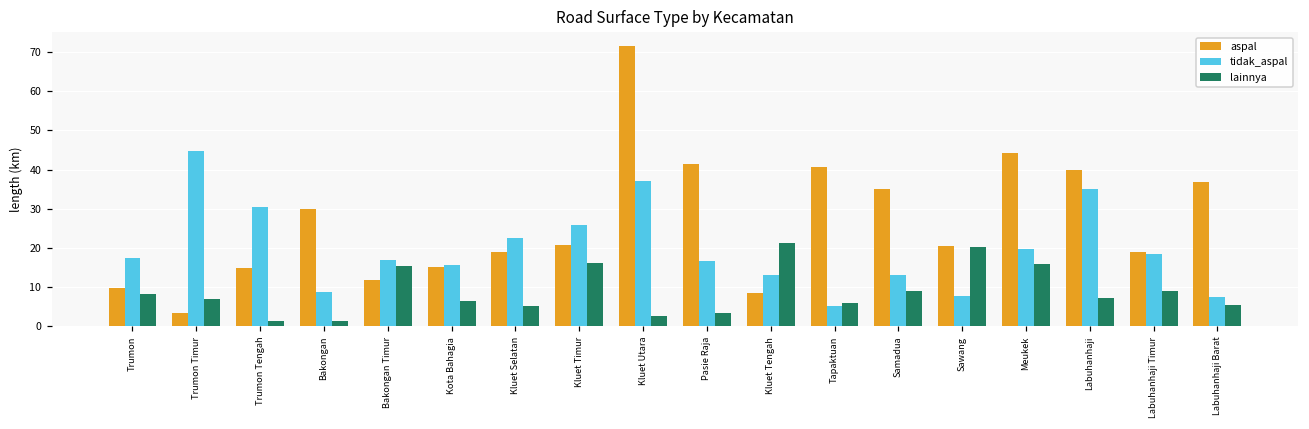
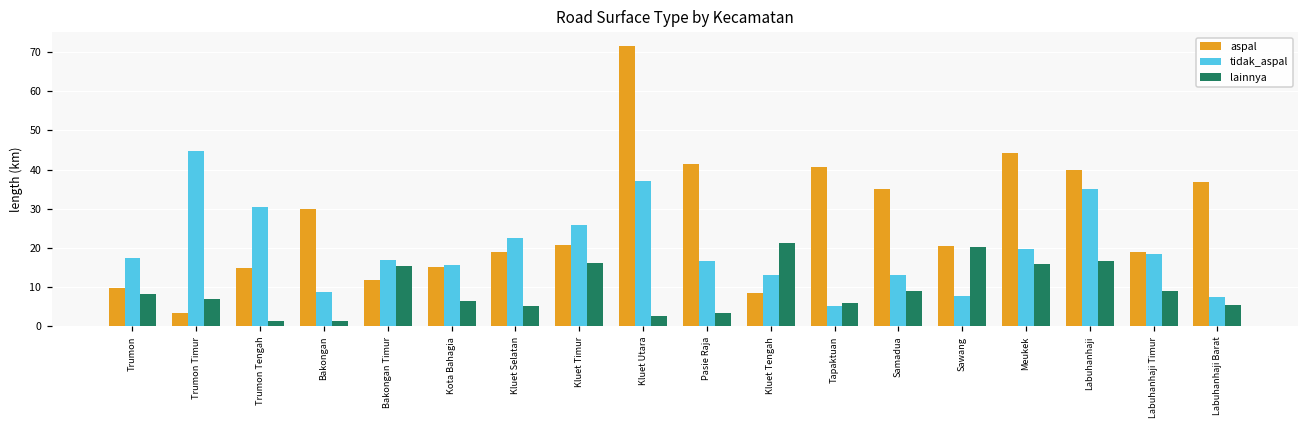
lainnya, Labuhanhaji: 7 -> 17
